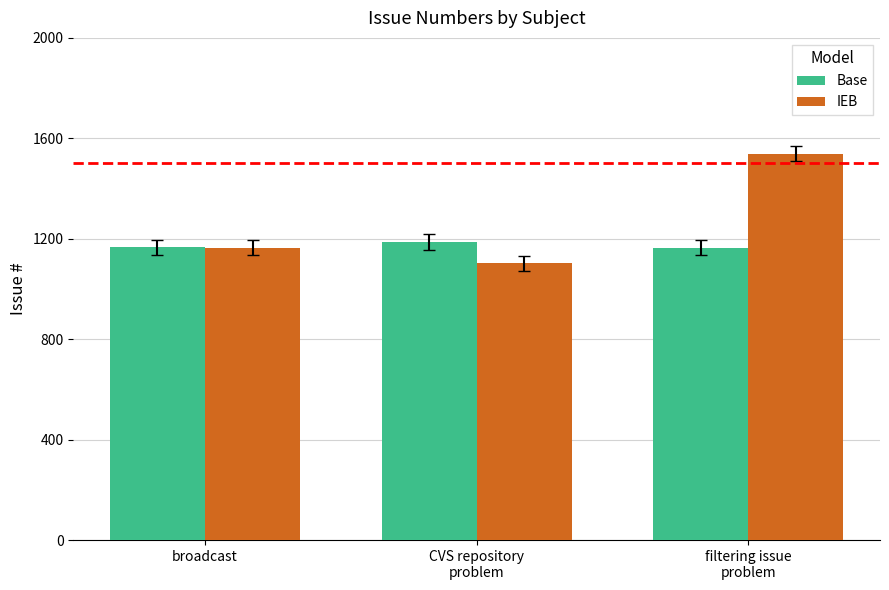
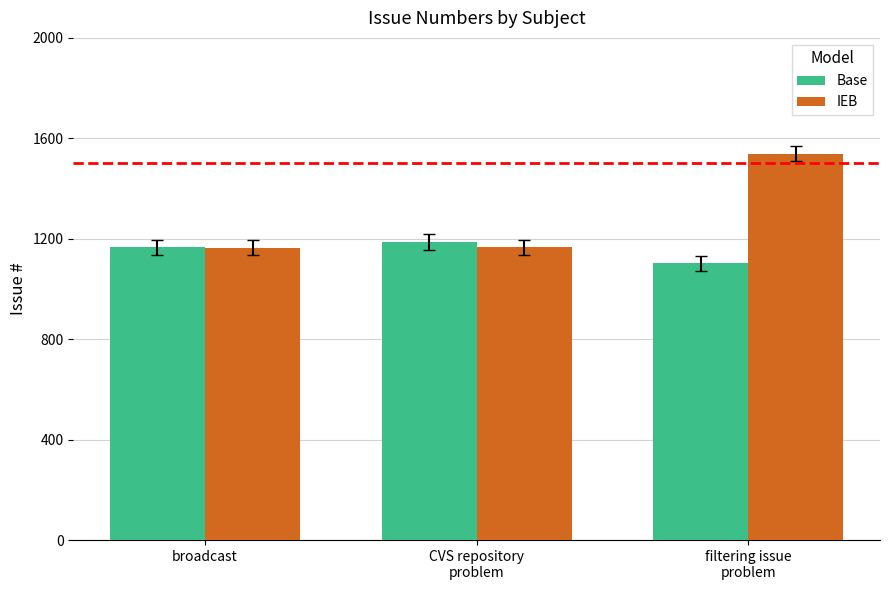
IEB, CVS repository problem: 1100 -> 1170
Base, filtering issue problem: 1170 -> 1100
